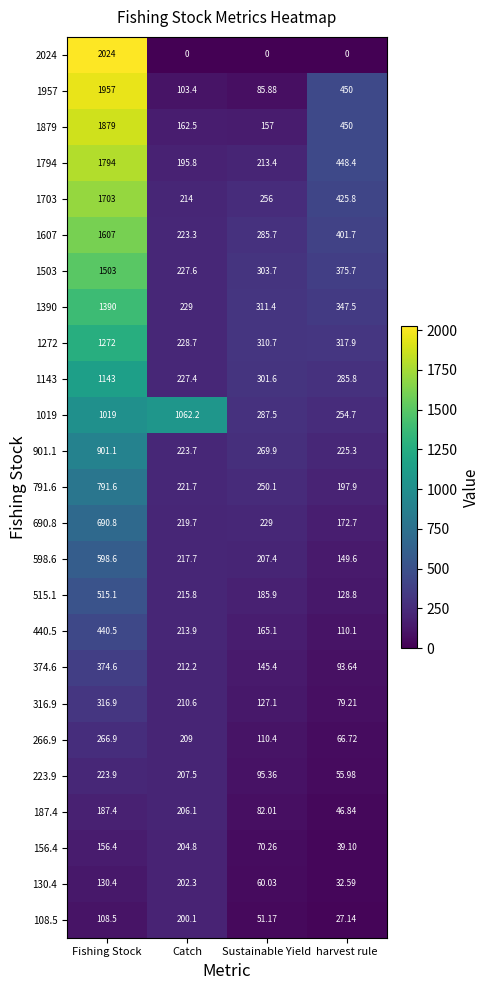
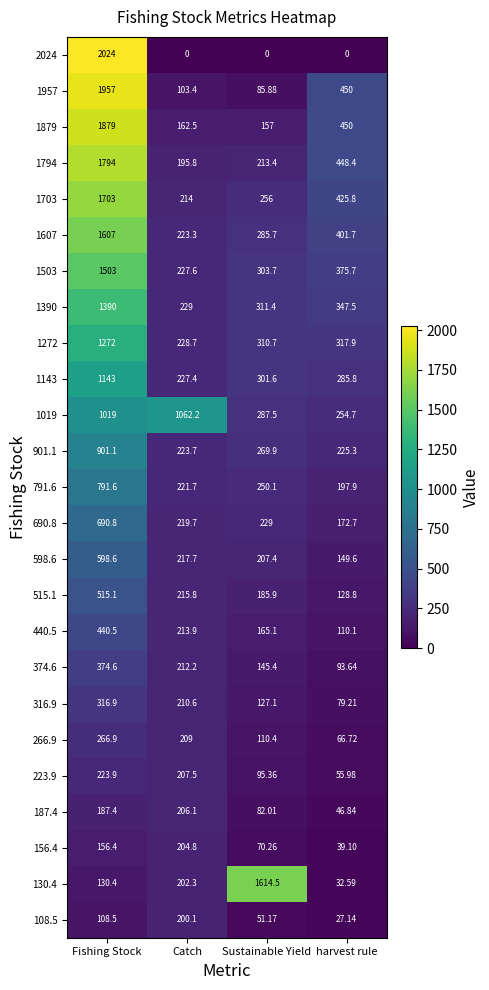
130.4, Sustainable Yield: 60.03 -> 1614.5
